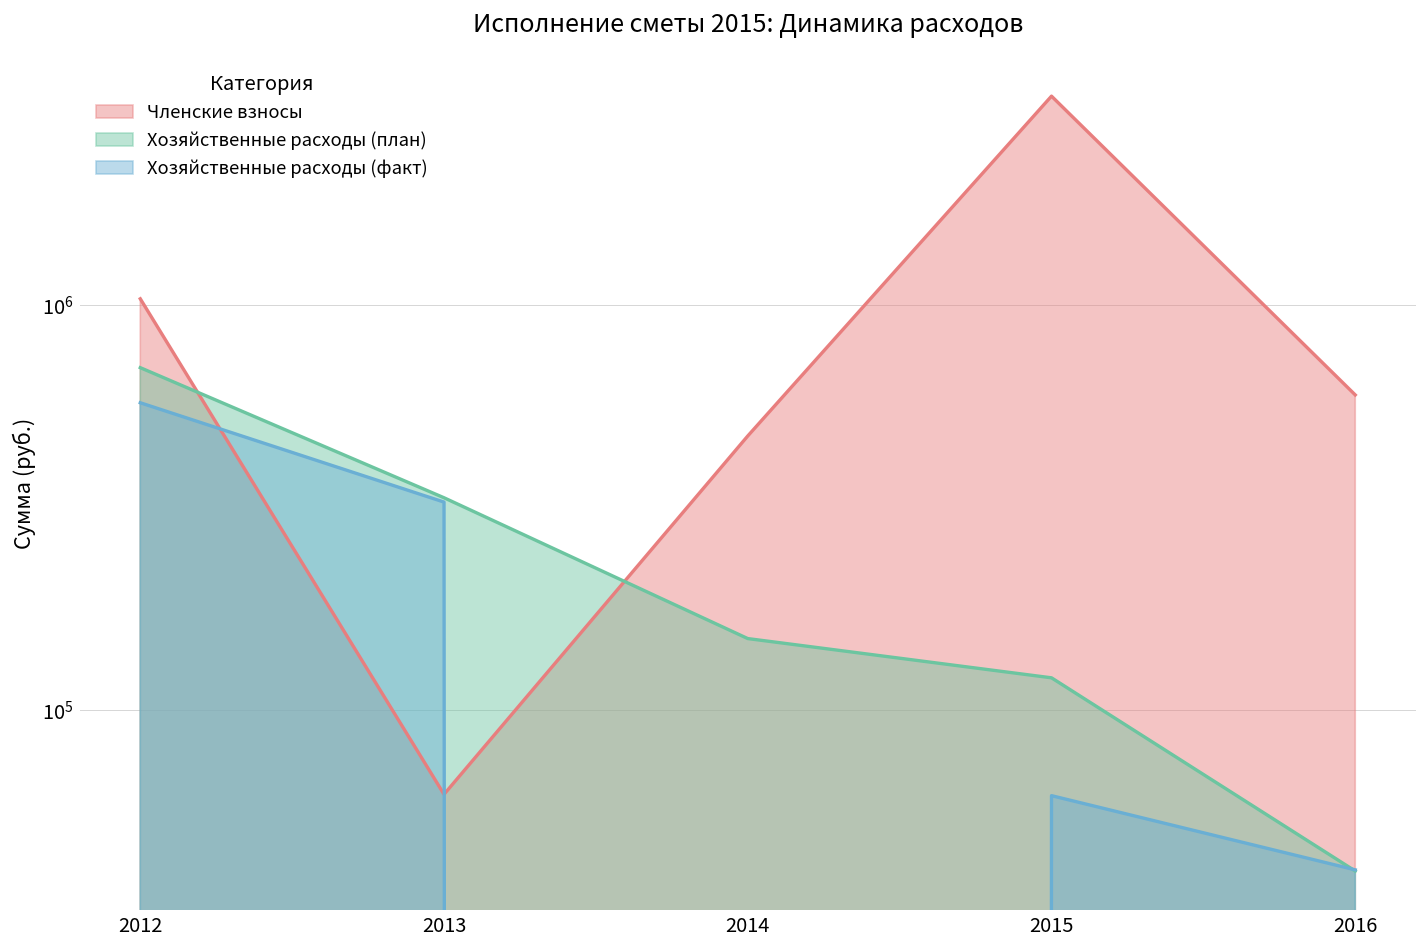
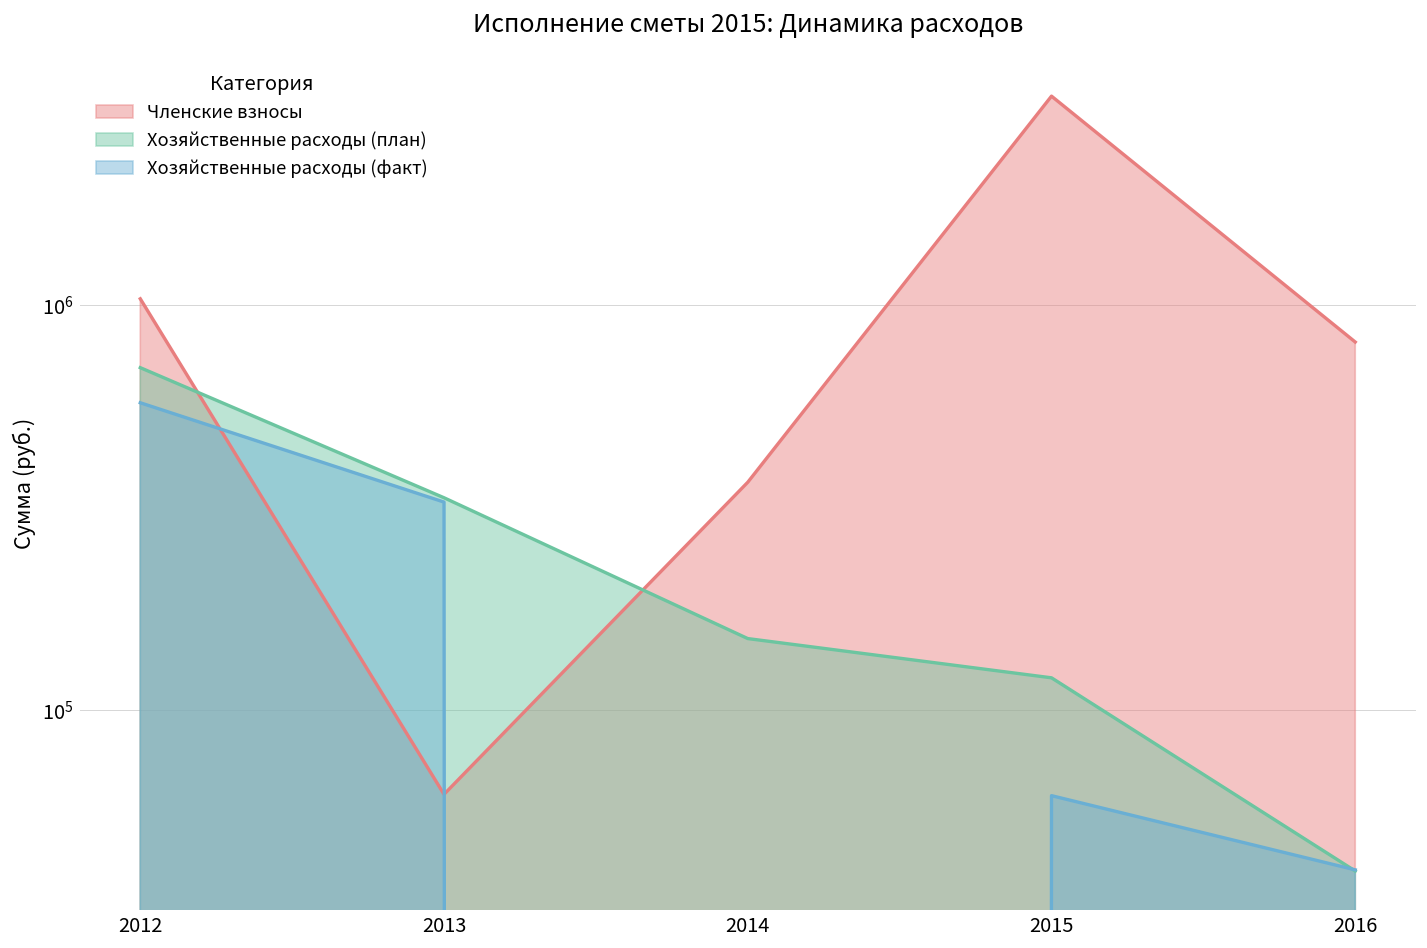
Членские взносы, 2014: 470000 -> 360000
Членские взносы, 2016: 600000 -> 810000
